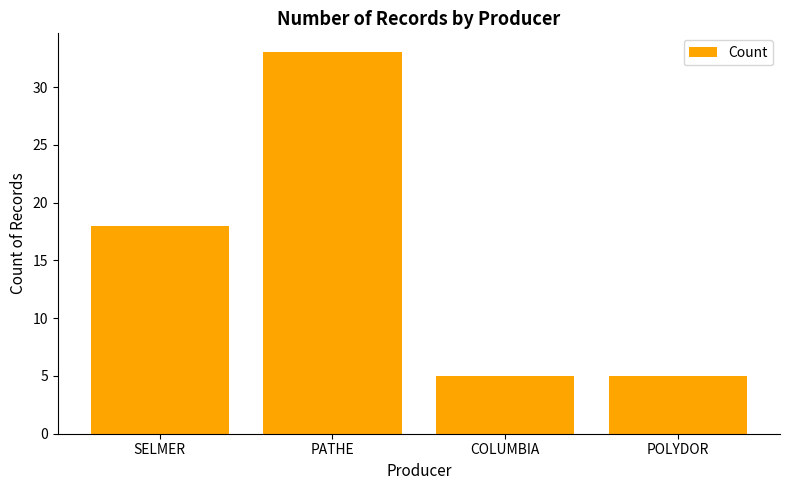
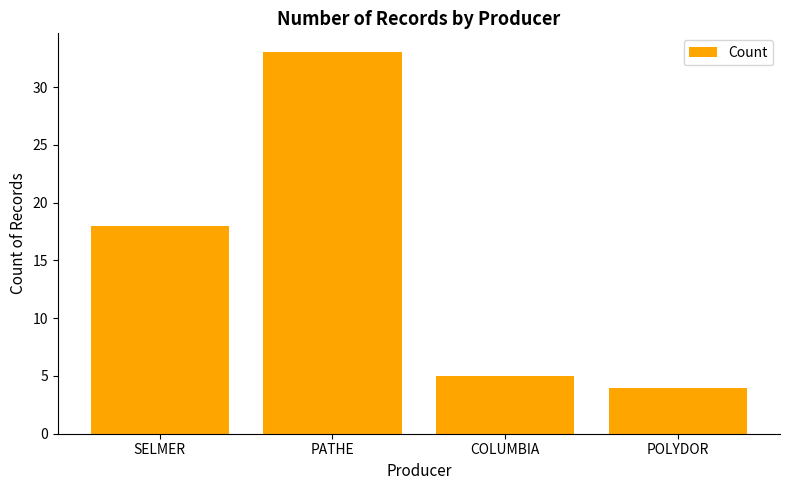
POLYDOR: 5 -> 4
